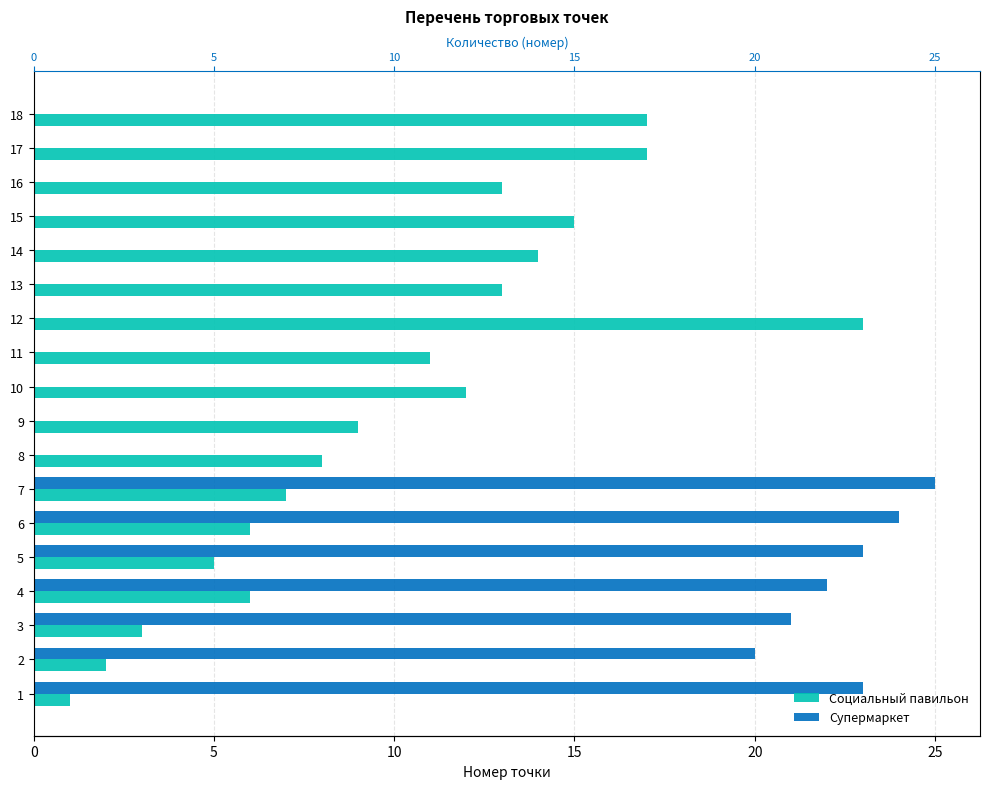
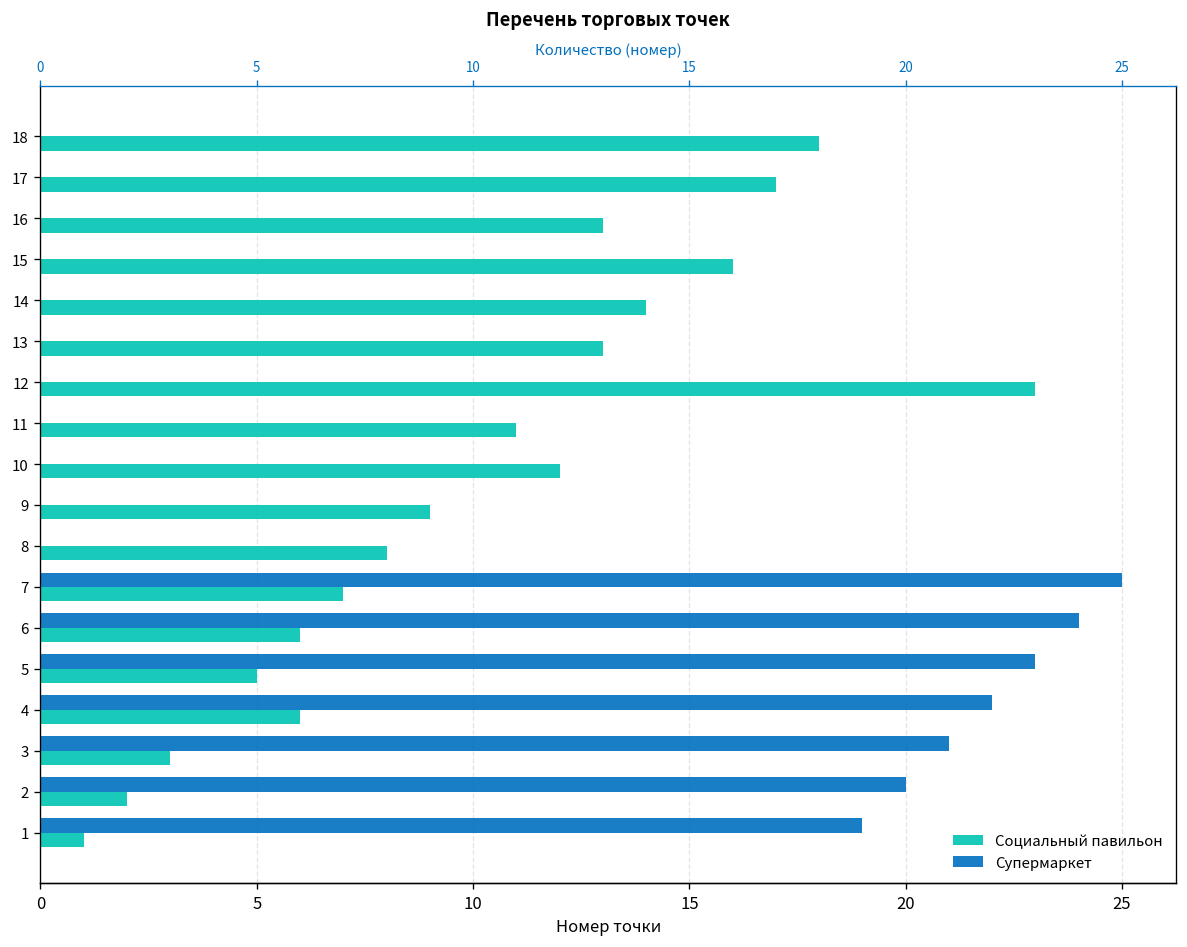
Социальный павильон, 18: 17 -> 18
Социальный павильон, 15: 15 -> 16
Супермаркет, 1: 23 -> 19
